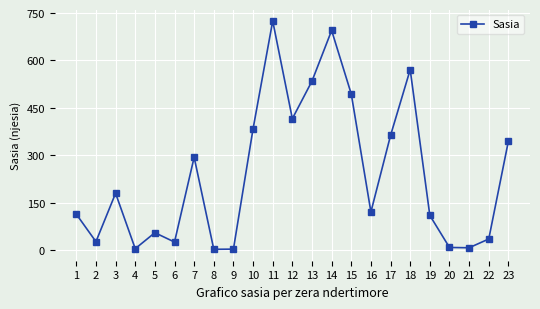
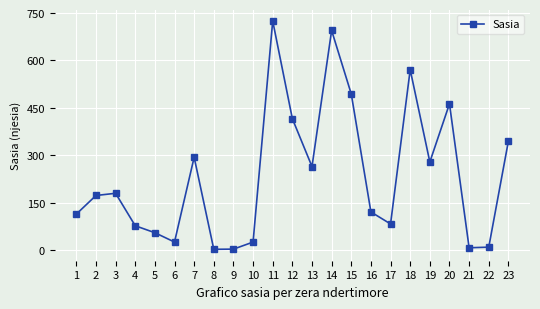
2: 30 -> 170
4: 0 -> 80
10: 380 -> 30
13: 530 -> 260
17: 360 -> 80
19: 110 -> 280
20: 10 -> 460
22: 40 -> 10
